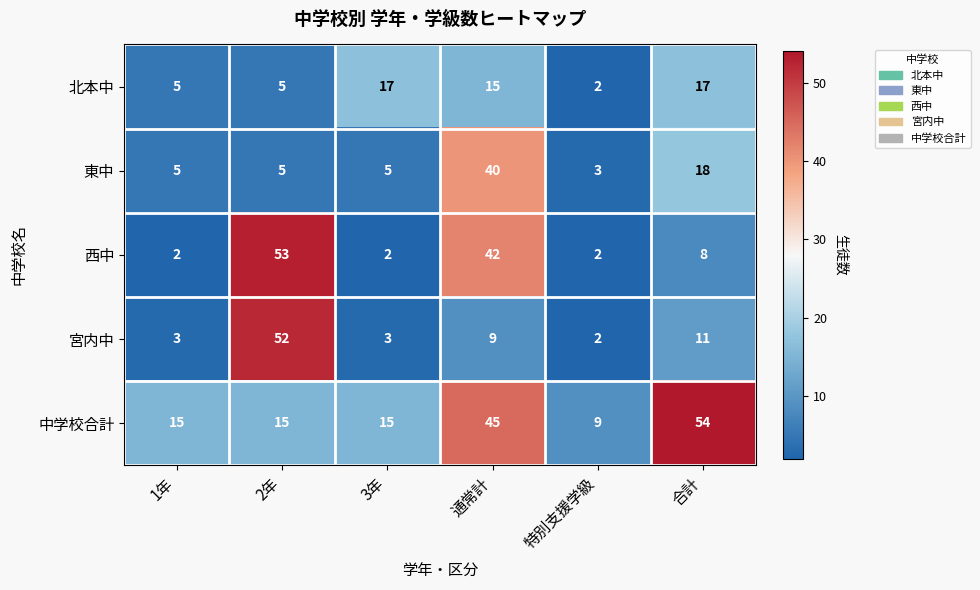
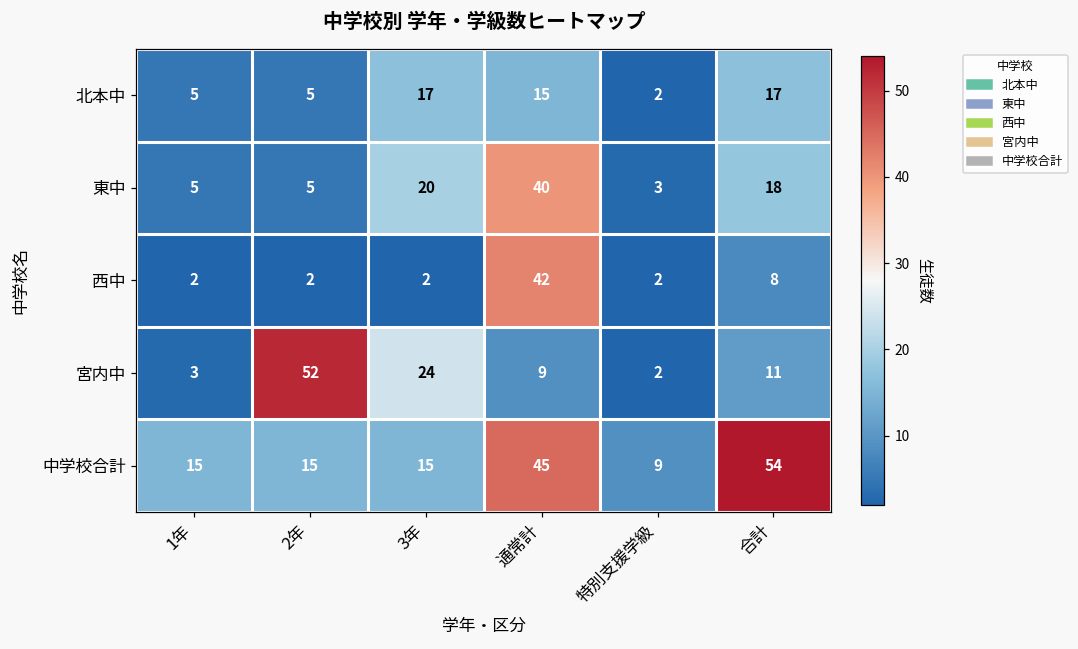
東中, 3年: 5 -> 20
西中, 2年: 53 -> 2
宮内中, 3年: 3 -> 24
